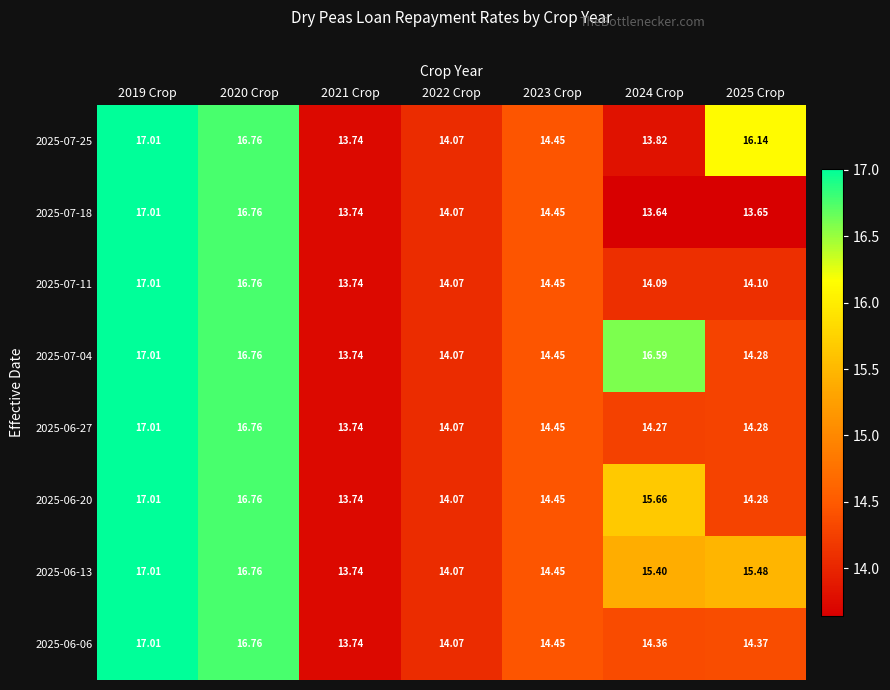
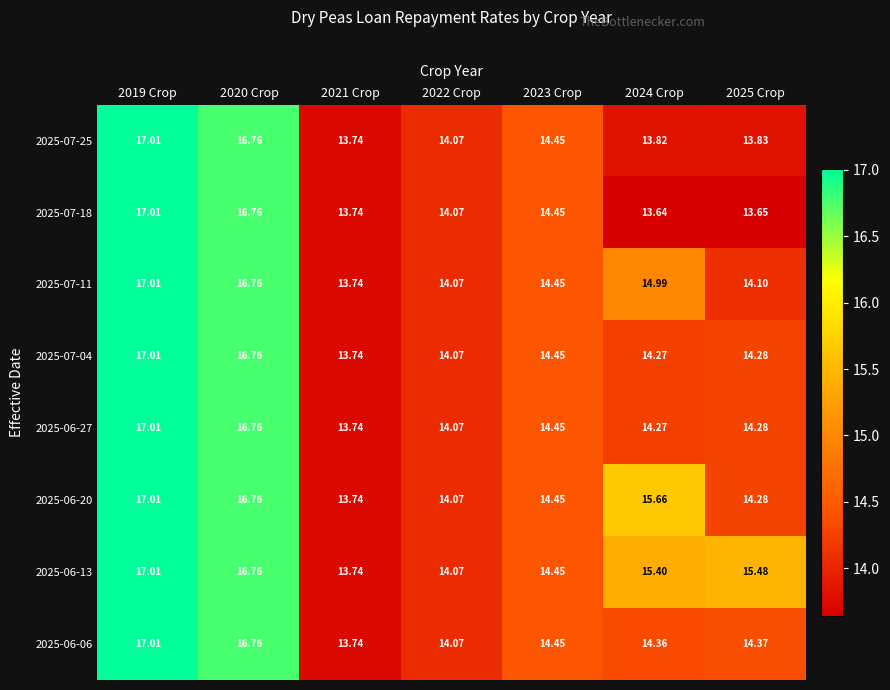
2025-07-25, 2025 Crop: 16.14 -> 13.83
2025-07-11, 2024 Crop: 14.09 -> 14.99
2025-07-04, 2024 Crop: 16.59 -> 14.27
